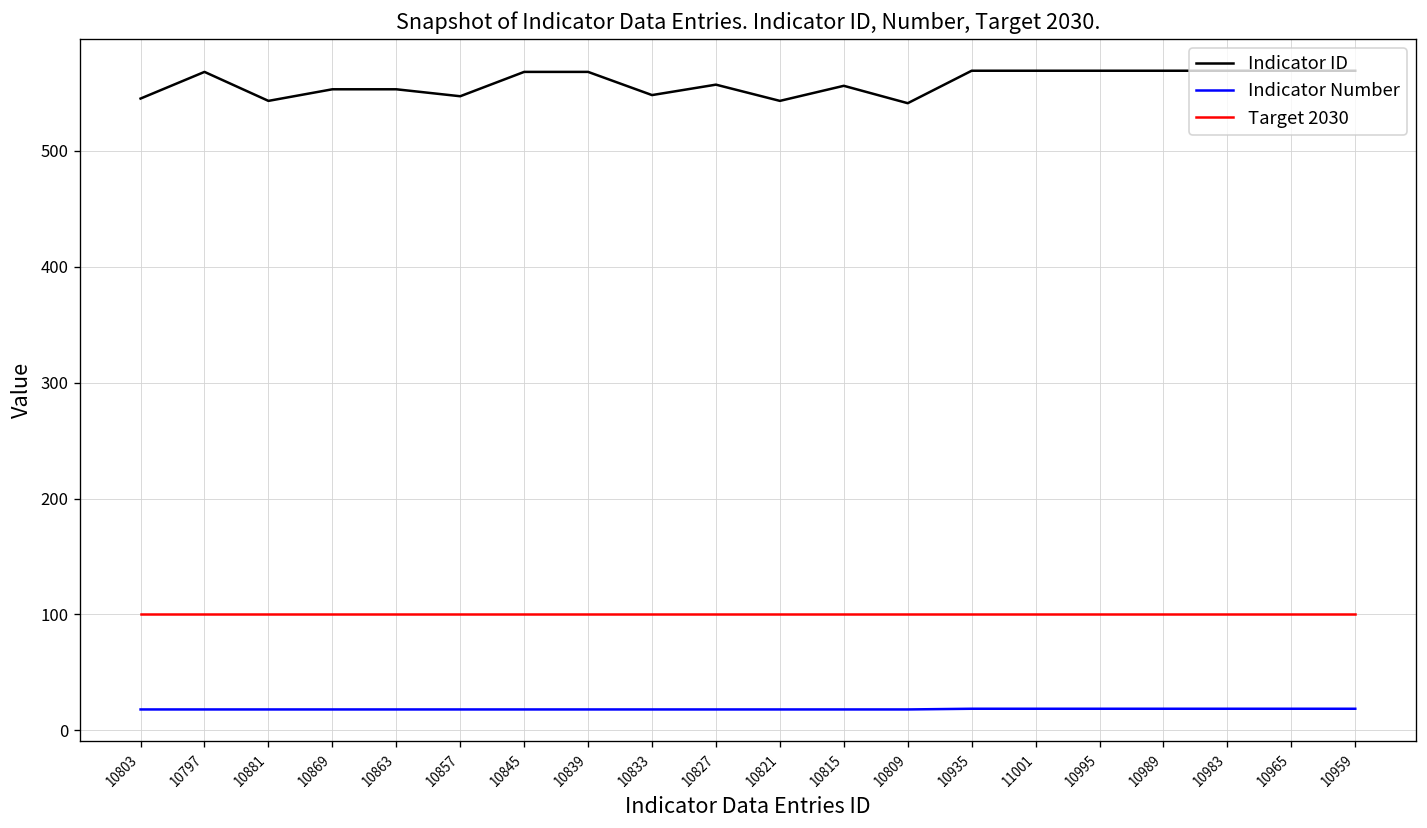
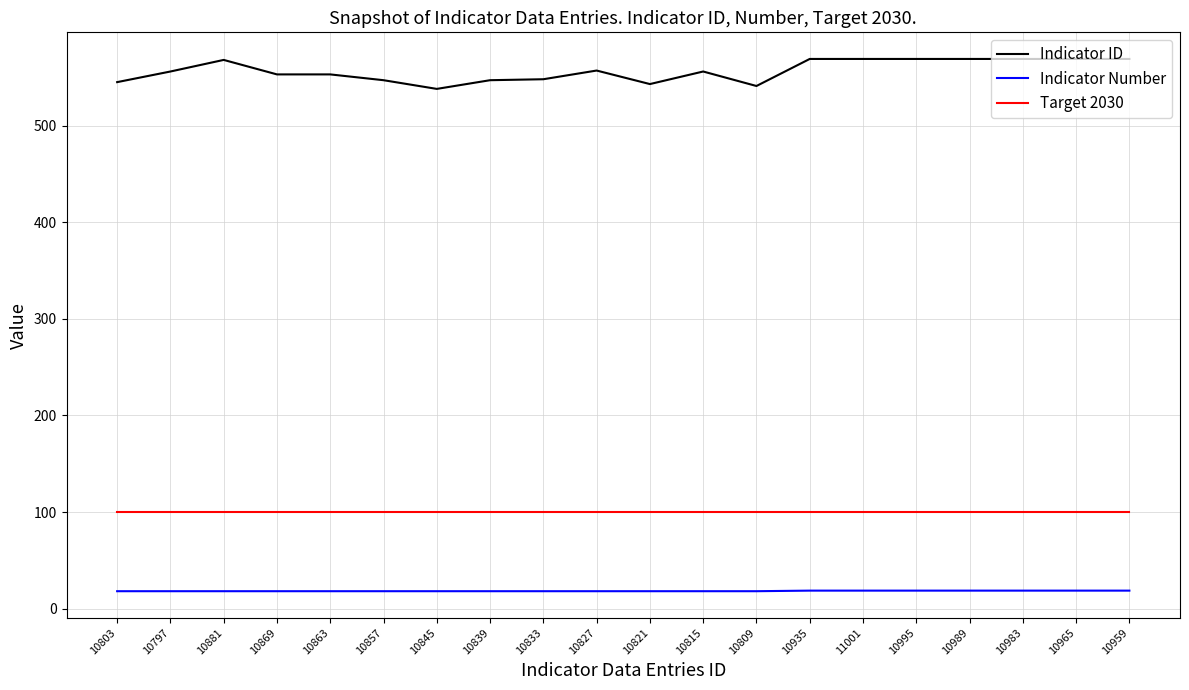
Indicator ID, 10797: 570 -> 560
Indicator ID, 10881: 540 -> 570
Indicator ID, 10845: 570 -> 540
Indicator ID, 10839: 570 -> 550
